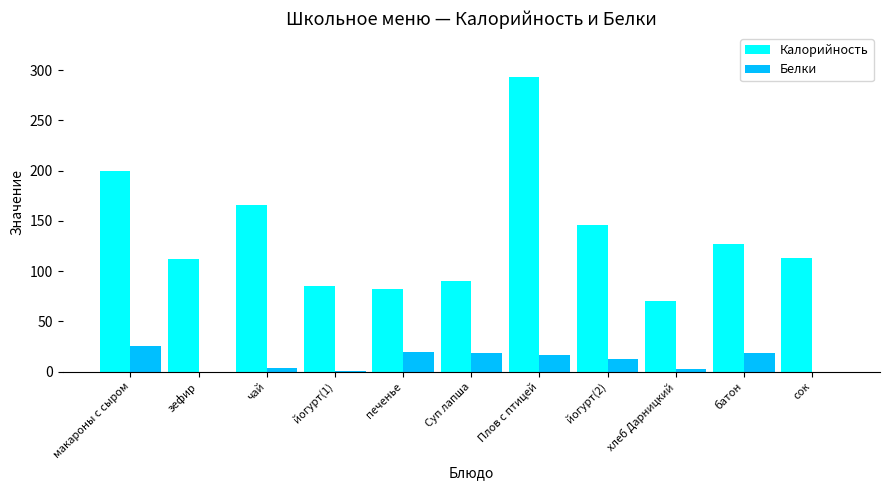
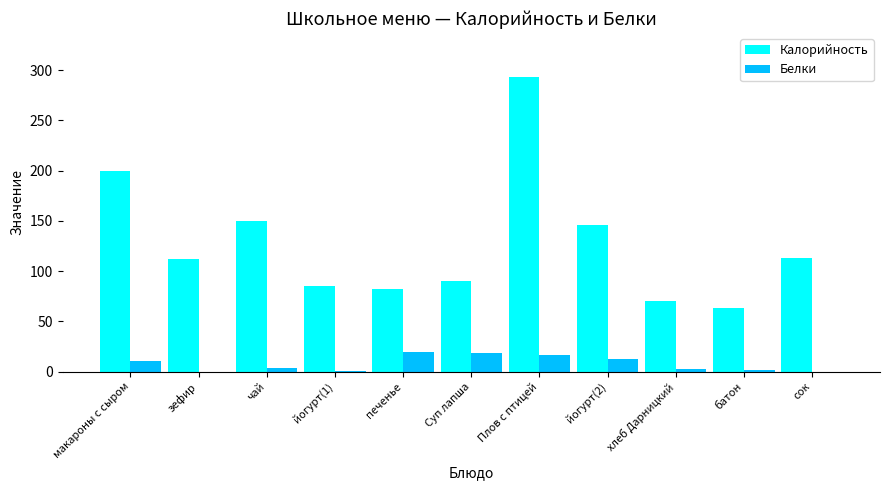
Белки, макароны с сыром: 26 -> 11
Калорийность, чай: 166 -> 150
Калорийность, батон: 127 -> 63
Белки, батон: 19 -> 2
